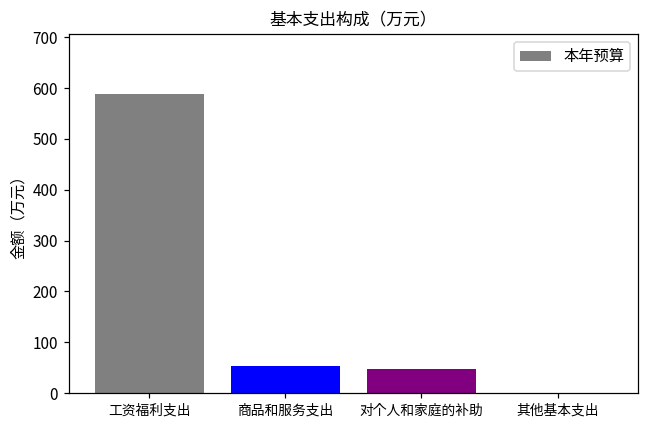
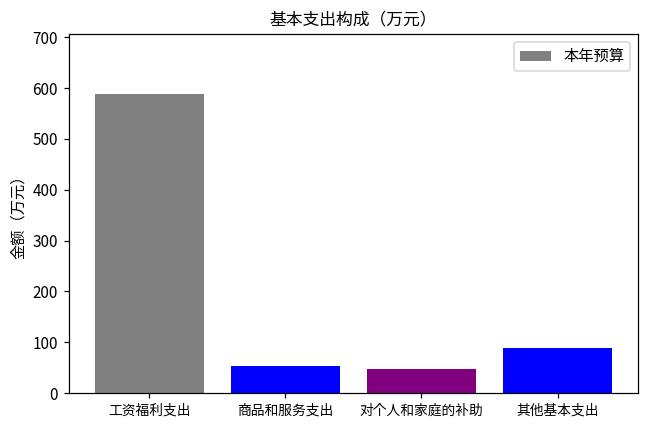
其他基本支出: 0 -> 90
